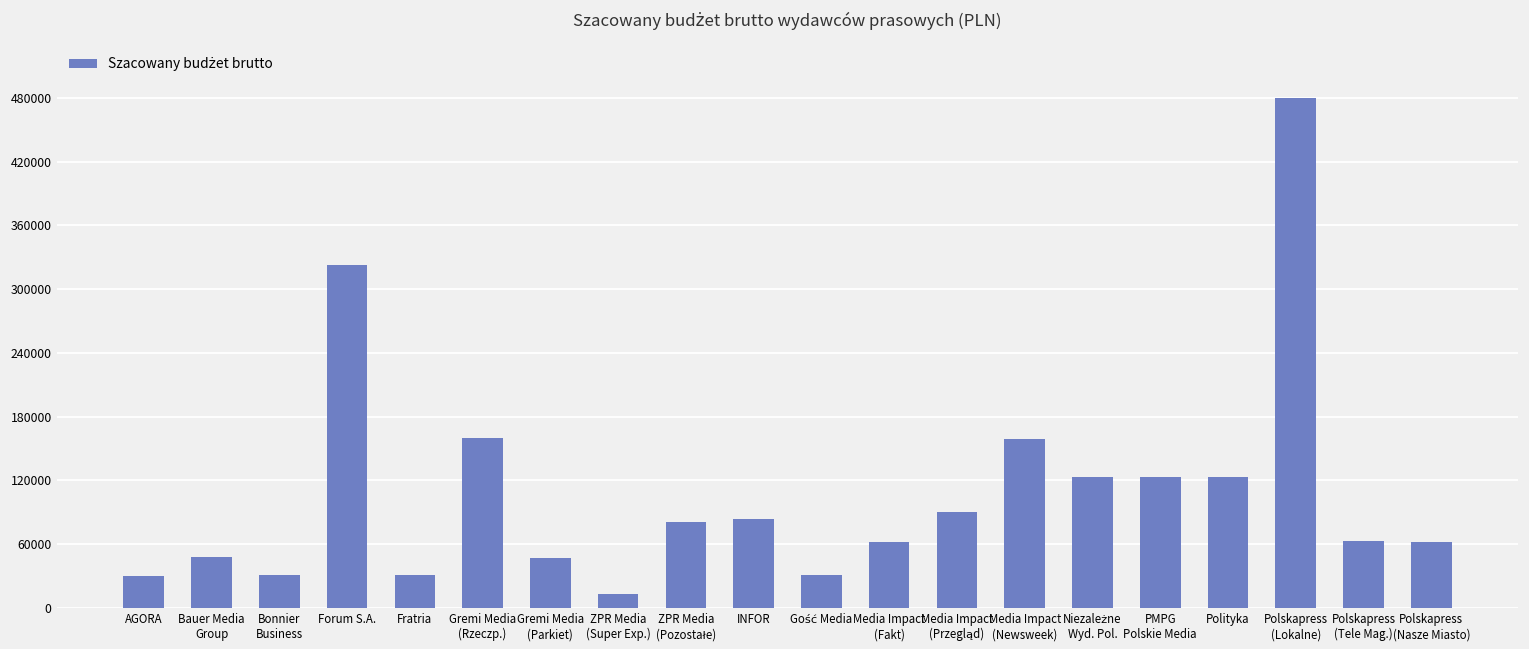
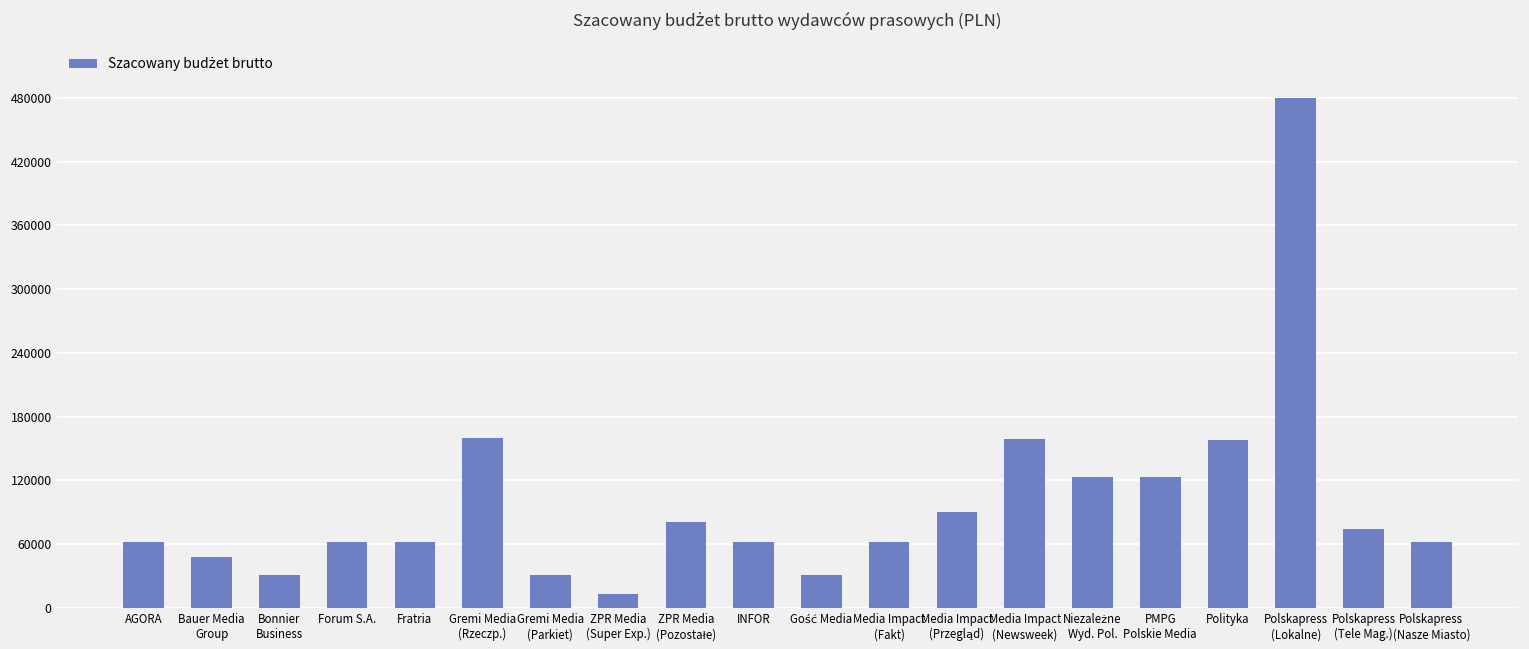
AGORA: 30000 -> 60000
Forum S.A.: 320000 -> 60000
Fratria: 30000 -> 60000
Gremi Media (Parkiet): 50000 -> 30000
INFOR: 80000 -> 60000
Polityka: 120000 -> 160000
Polskapress (Tele Mag.): 60000 -> 70000
